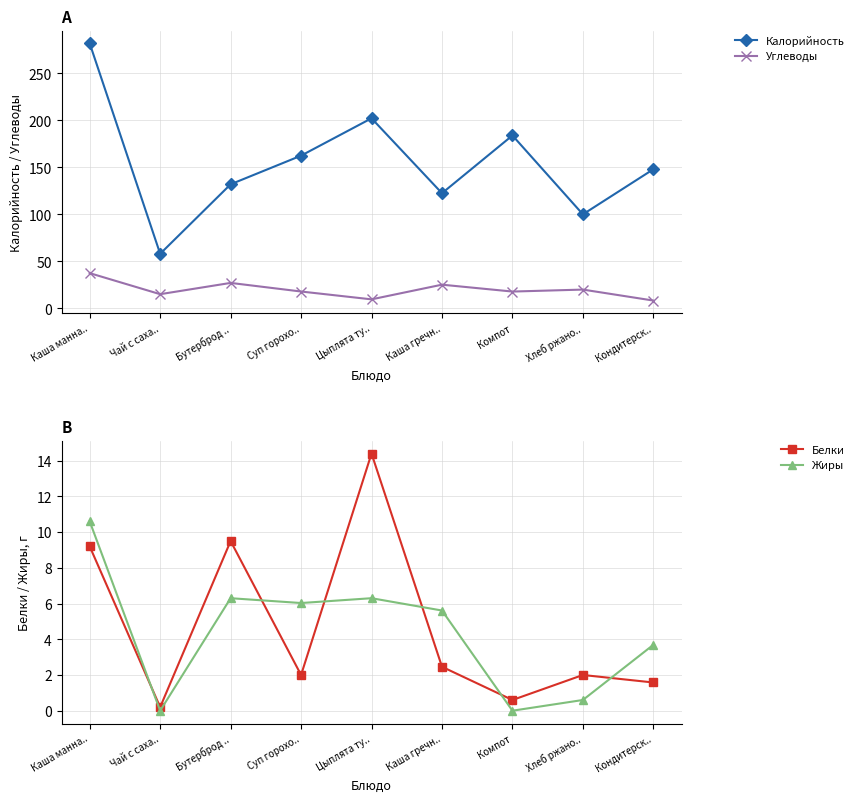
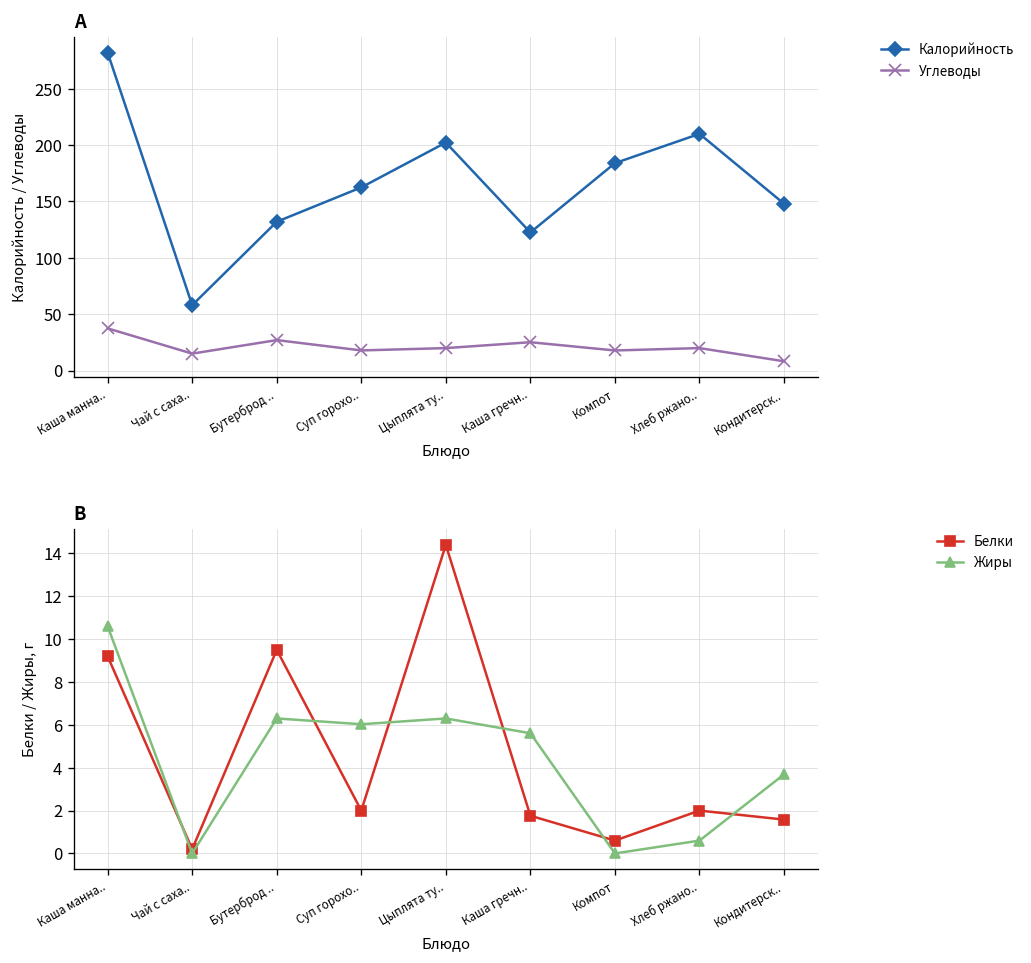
A, Углеводы, Цыплята ту..: 10 -> 20
A, Калорийность, Хлеб ржано..: 100 -> 210
B, Белки, Каша гречн..: 2.5 -> 1.8
